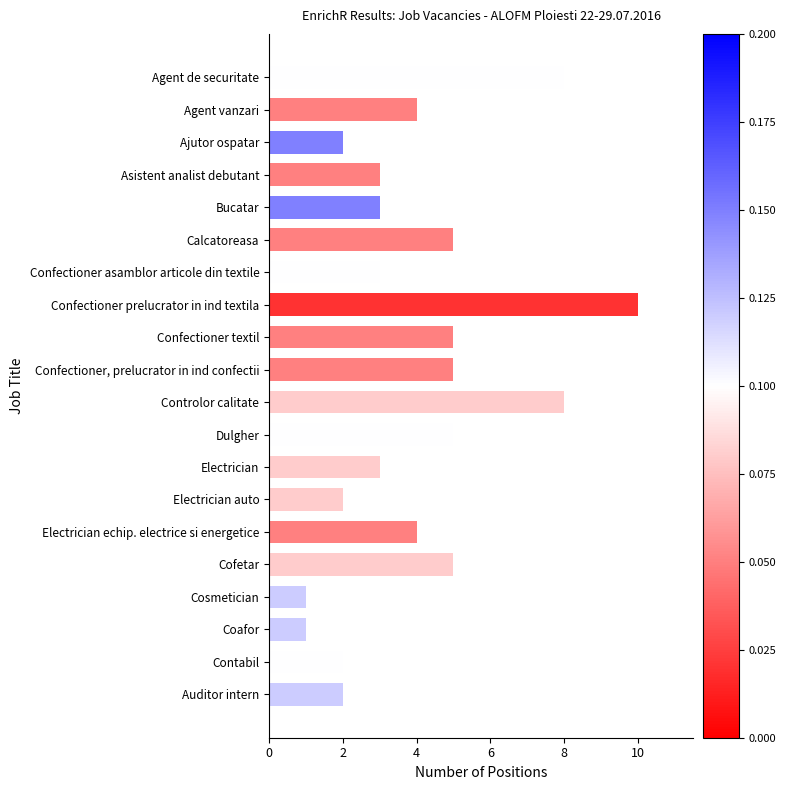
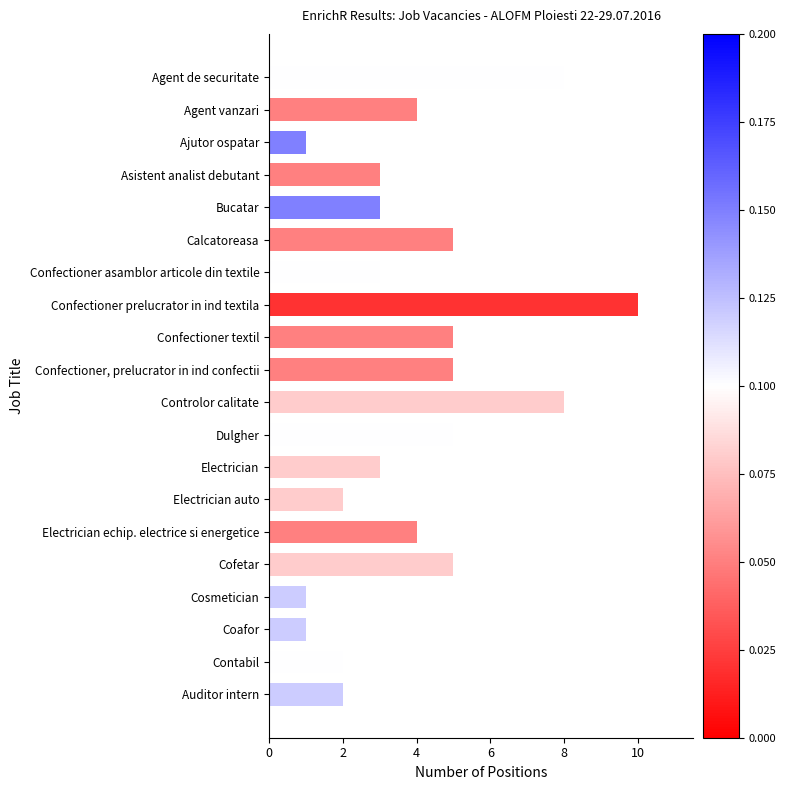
Ajutor ospatar: 2 -> 1
